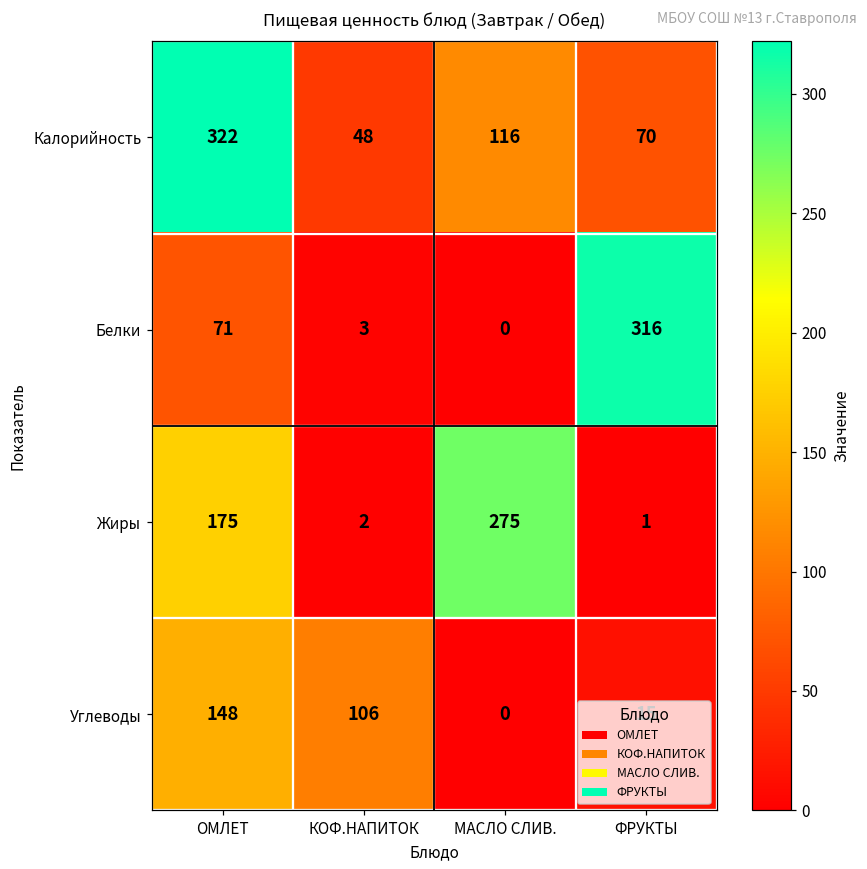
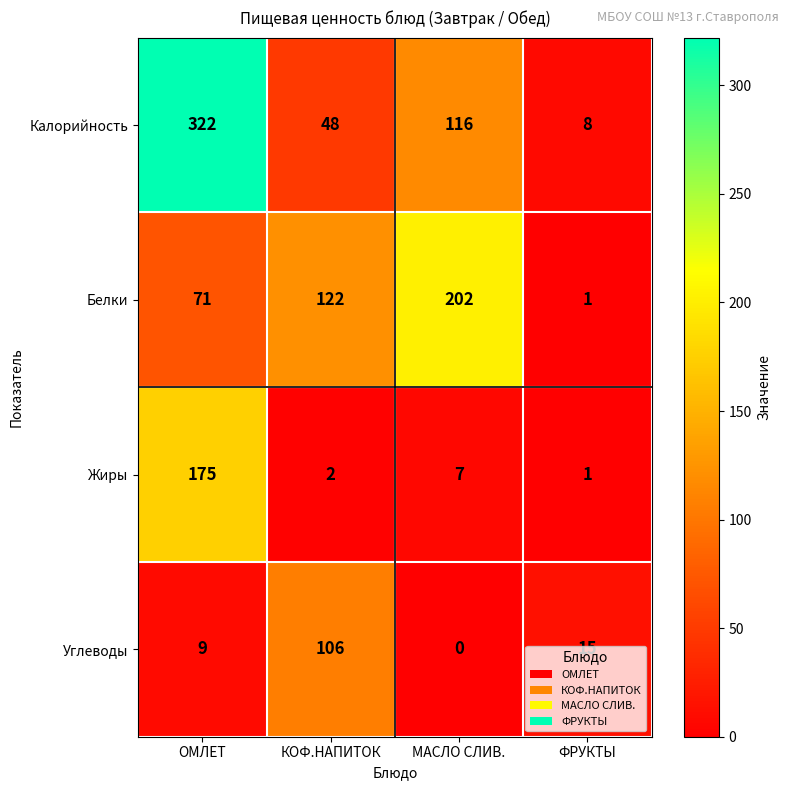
Калорийность, ФРУКТЫ: 70 -> 8
Белки, КОФ.НАПИТОК: 3 -> 122
Белки, МАСЛО СЛИВ.: 0 -> 202
Белки, ФРУКТЫ: 316 -> 1
Жиры, МАСЛО СЛИВ.: 275 -> 7
Углеводы, ОМЛЕТ: 148 -> 9
